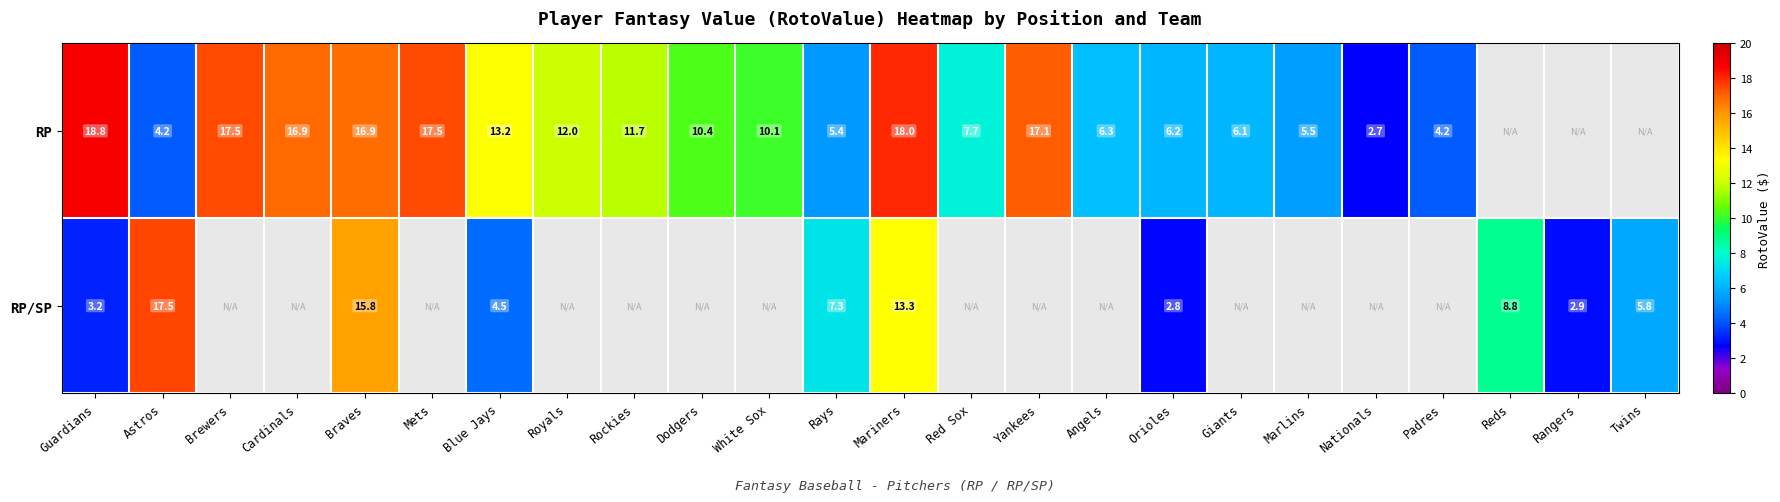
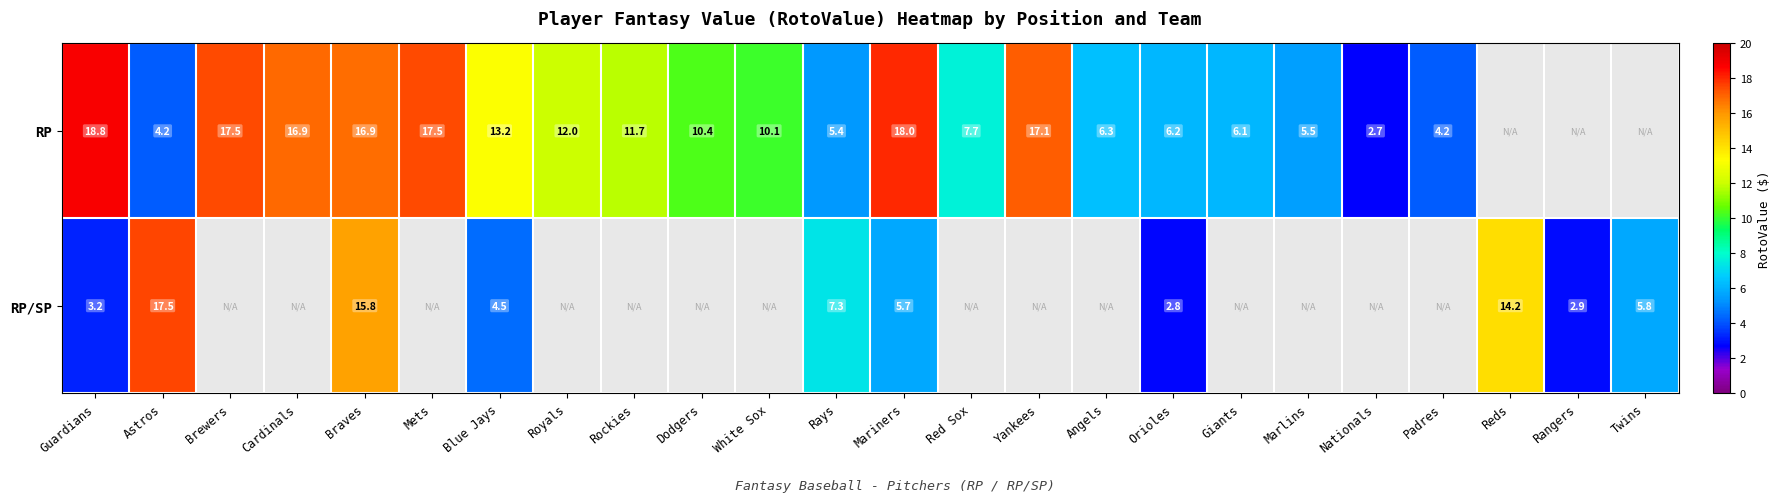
RP/SP, Mariners: 13.3 -> 5.7
RP/SP, Reds: 8.8 -> 14.2
